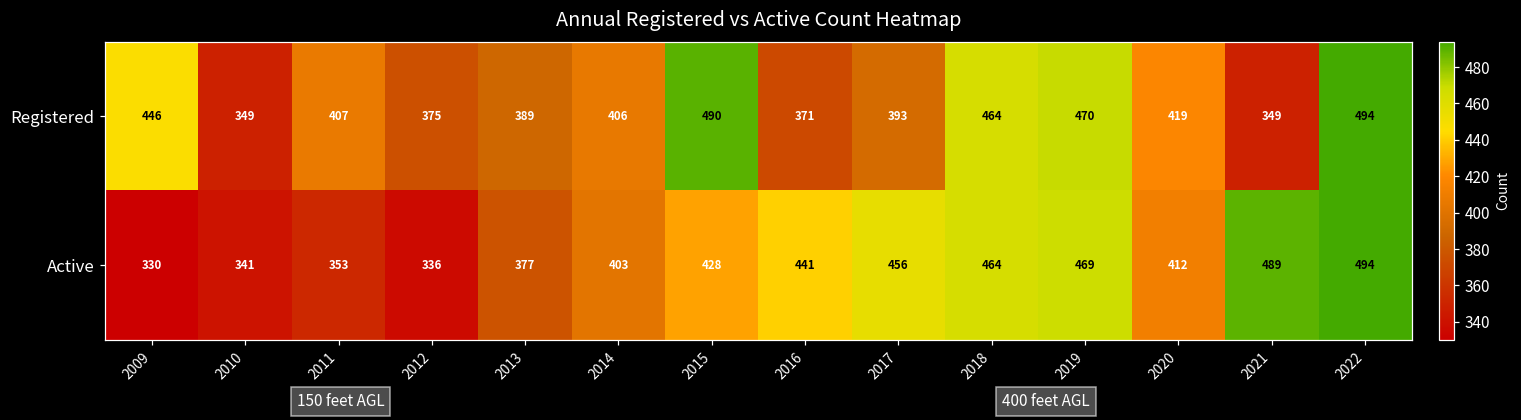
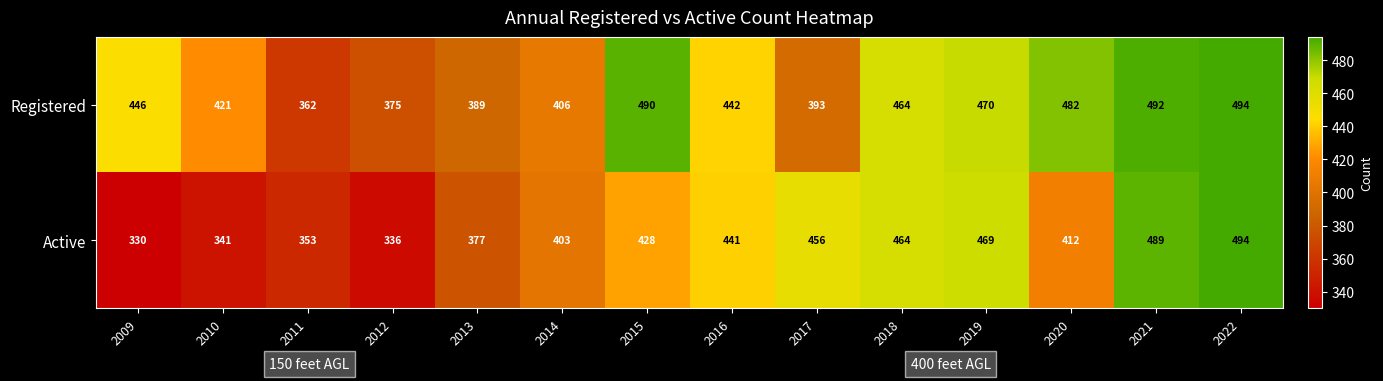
Registered, 2010: 349 -> 421
Registered, 2011: 407 -> 362
Registered, 2016: 371 -> 442
Registered, 2020: 419 -> 482
Registered, 2021: 349 -> 492
